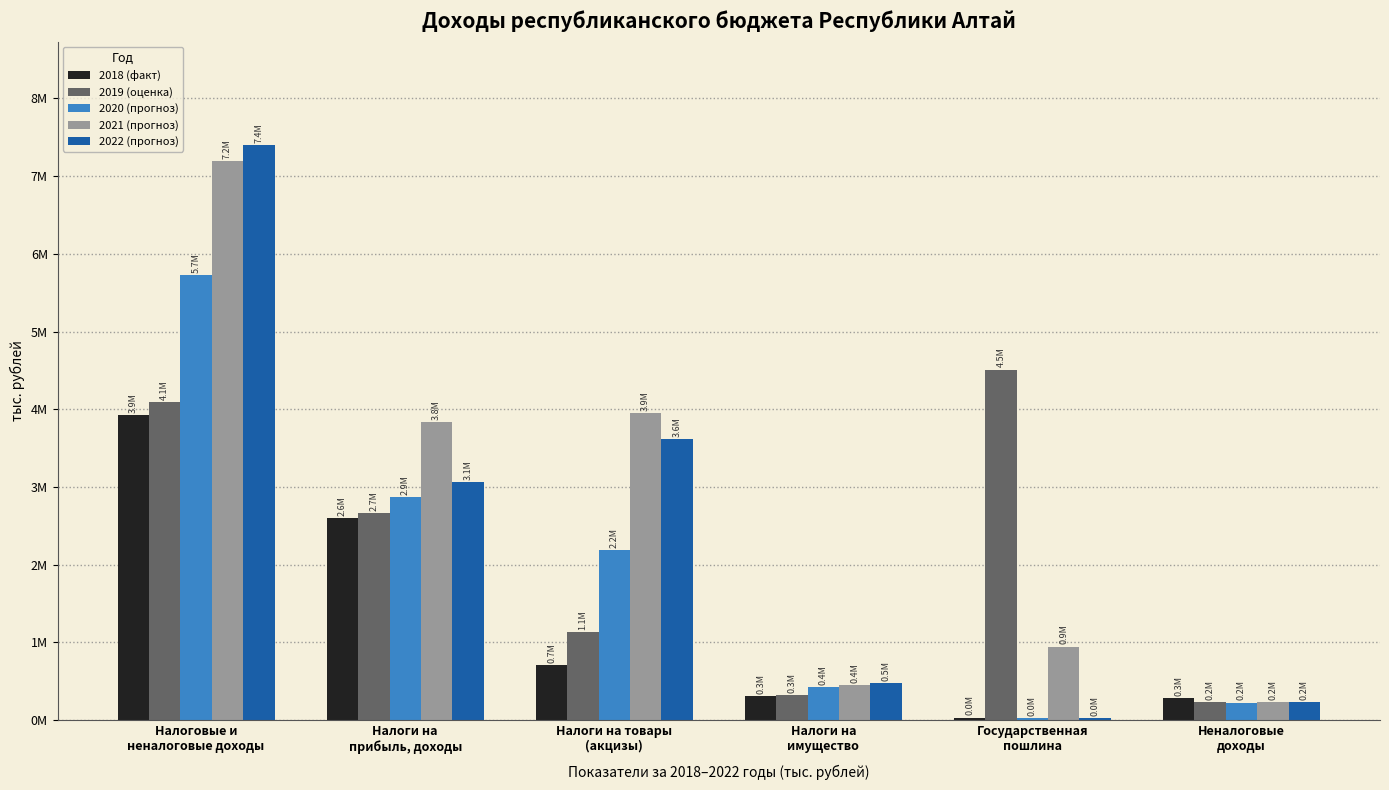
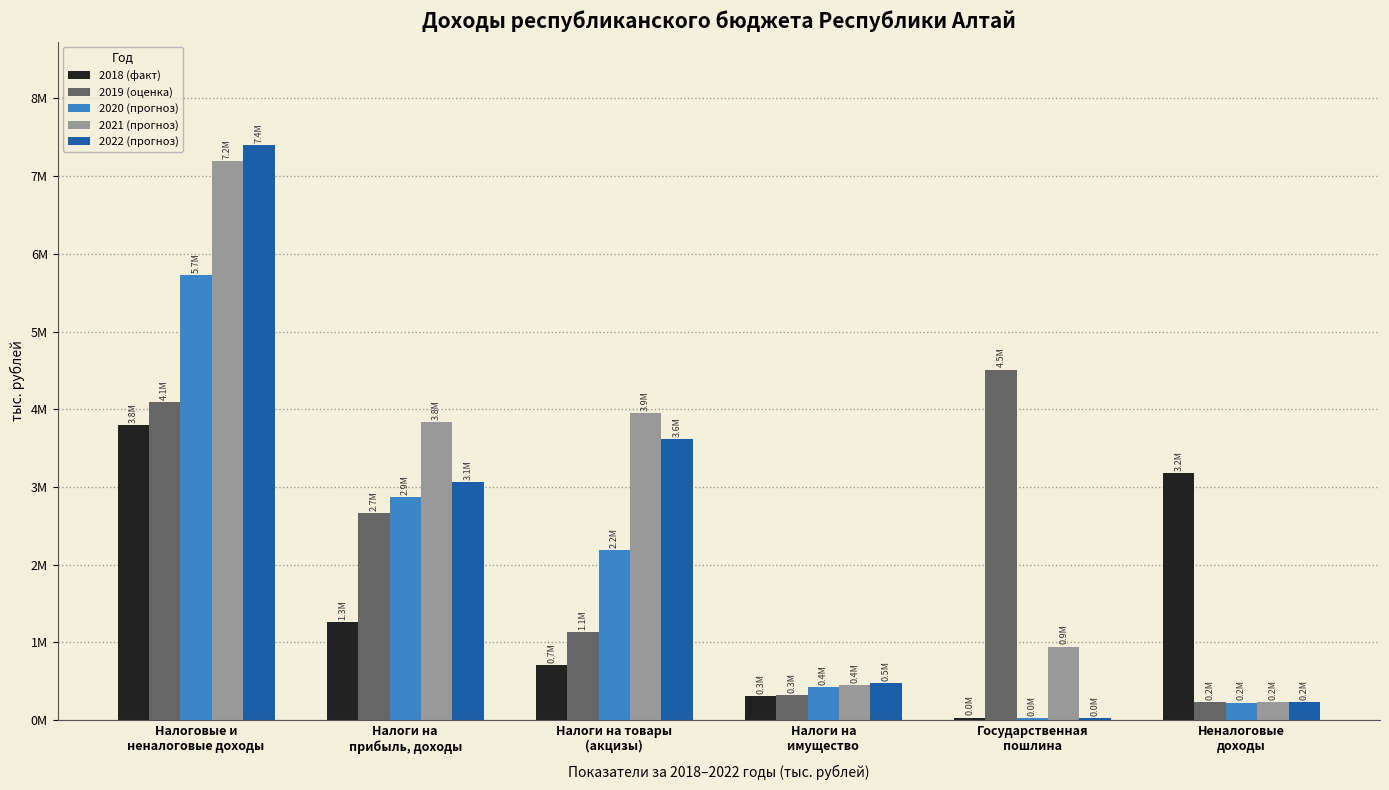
2018 (факт), Налоговые и неналоговые доходы: 3.9M -> 3.8M
2018 (факт), Налоги на прибыль, доходы: 2.6M -> 1.3M
2018 (факт), Неналоговые доходы: 0.3M -> 3.2M
